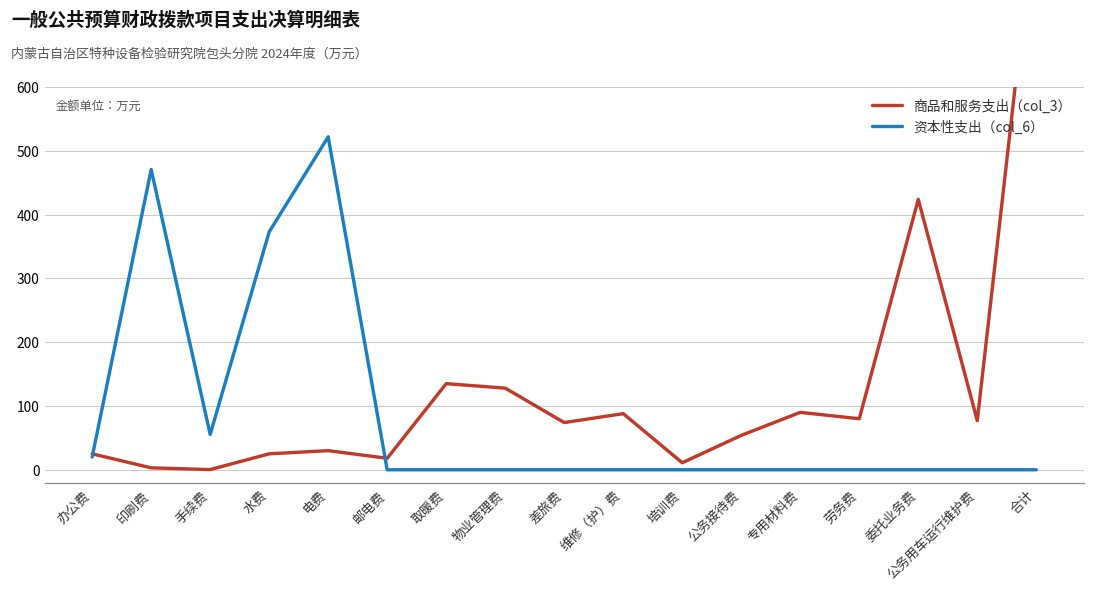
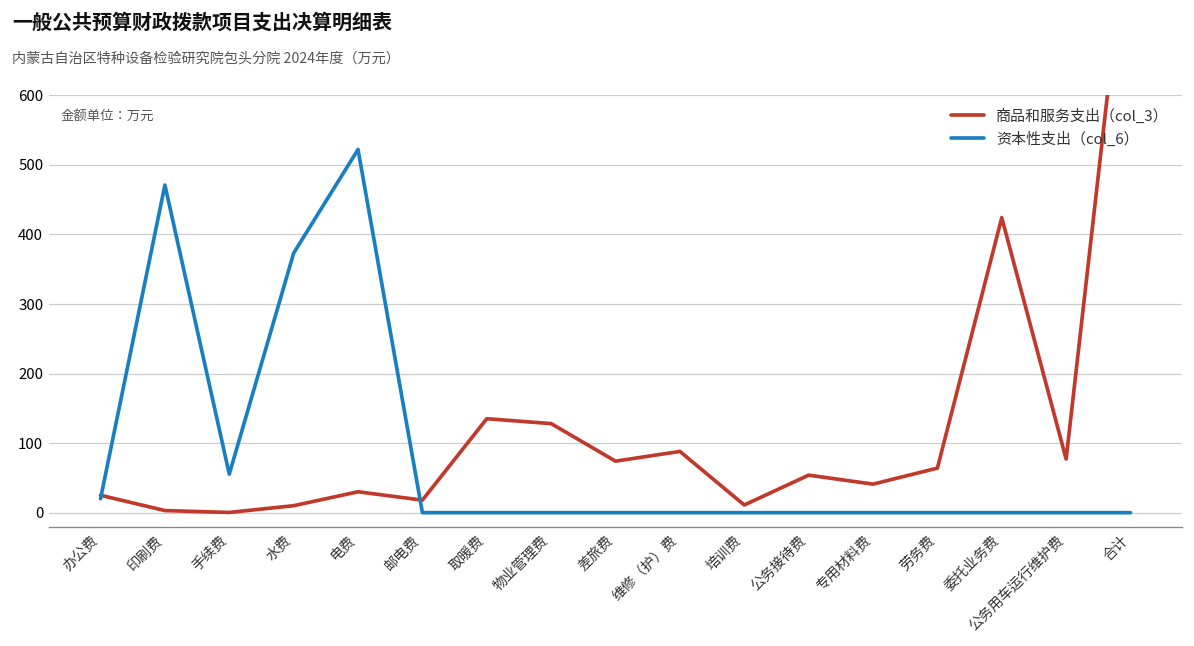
商品和服务支出（col_3）, 水费: 30 -> 10
商品和服务支出（col_3）, 专用材料费: 90 -> 40
商品和服务支出（col_3）, 劳务费: 80 -> 60
